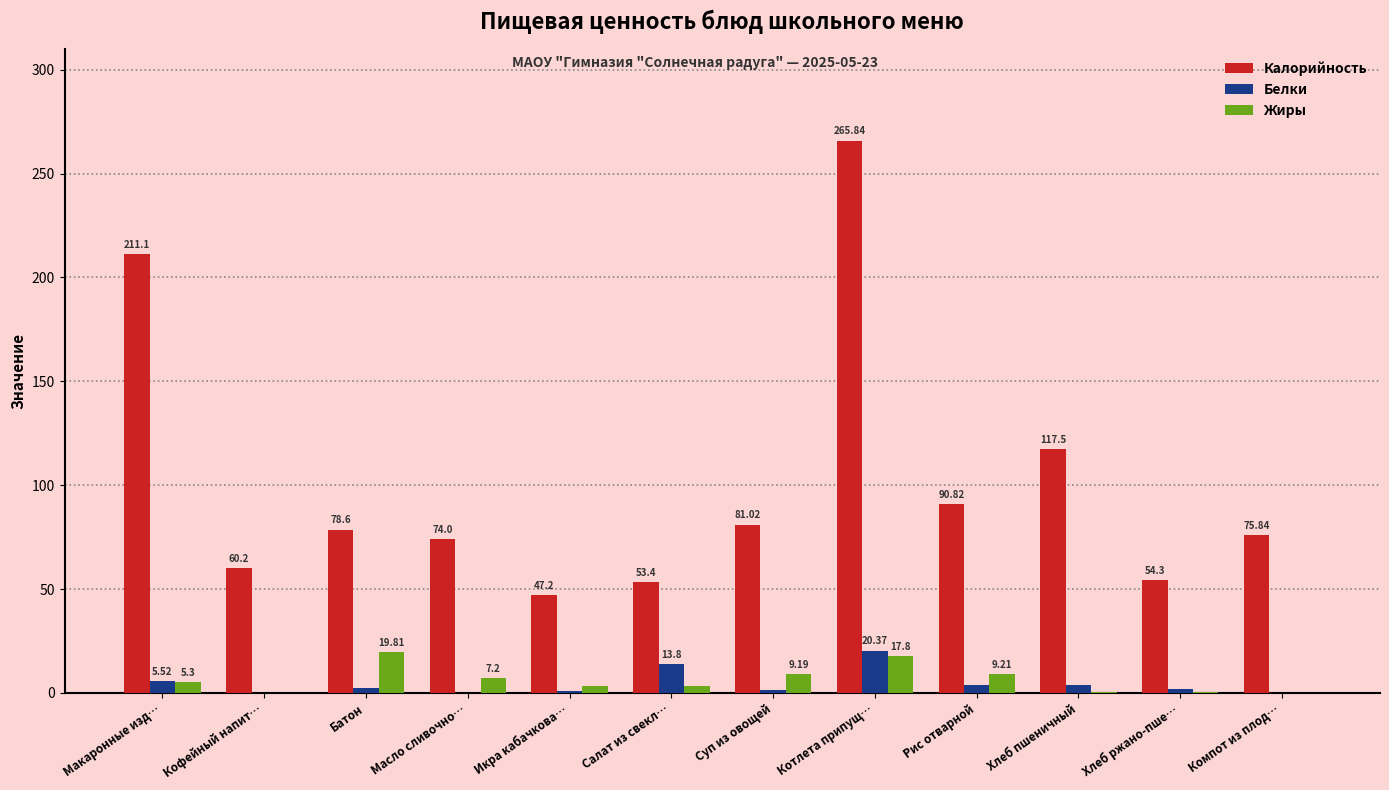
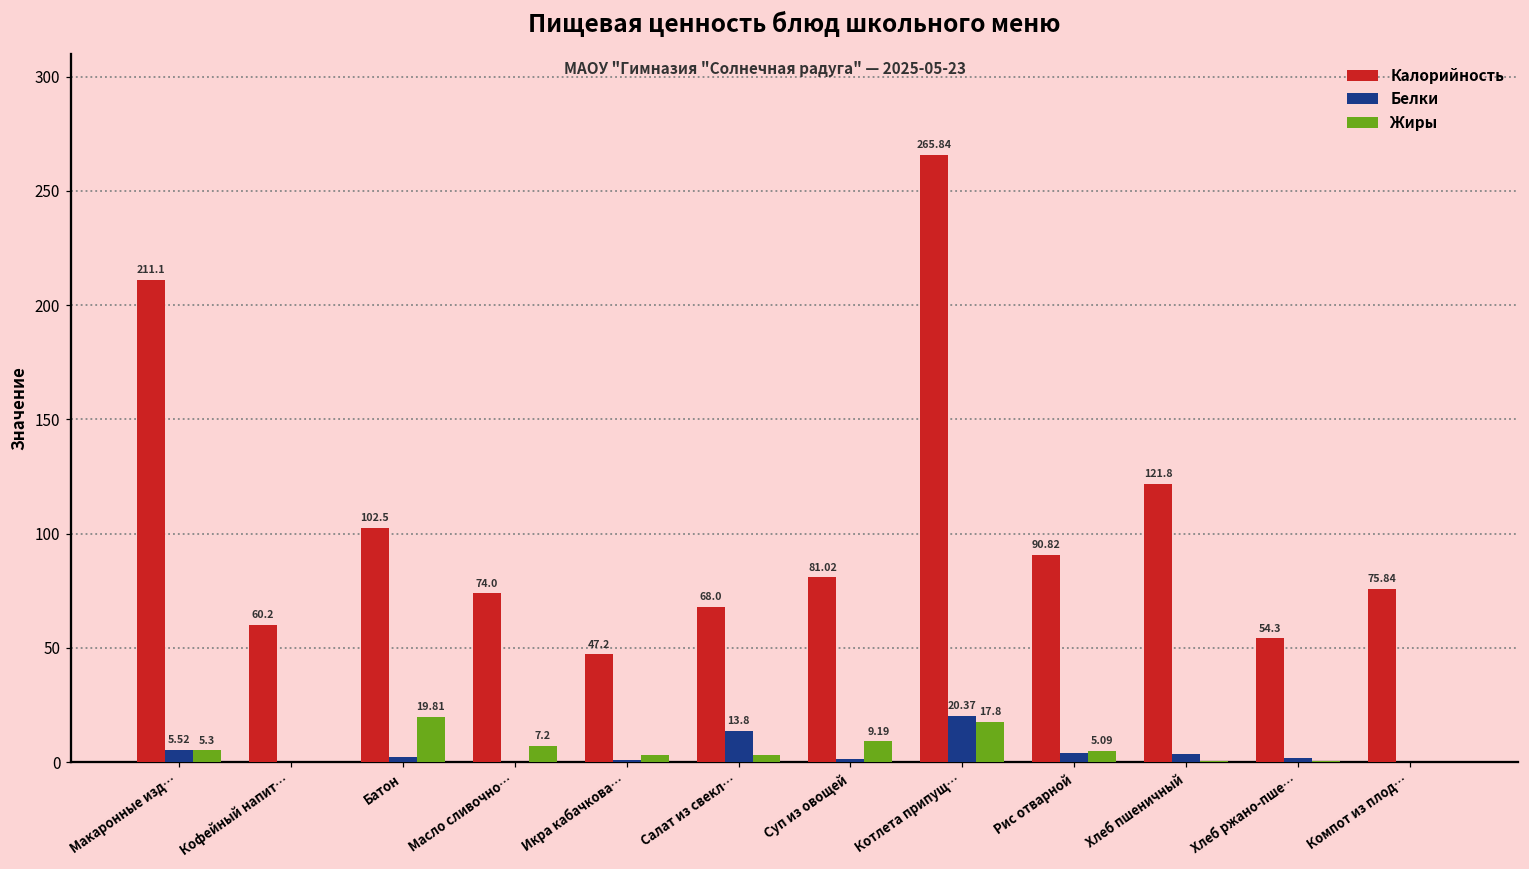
Калорийность, Батон: 78.6 -> 102.5
Калорийность, Салат из свекл…: 53.4 -> 68.0
Жиры, Рис отварной: 9.21 -> 5.09
Калорийность, Хлеб пшеничный: 117.5 -> 121.8
